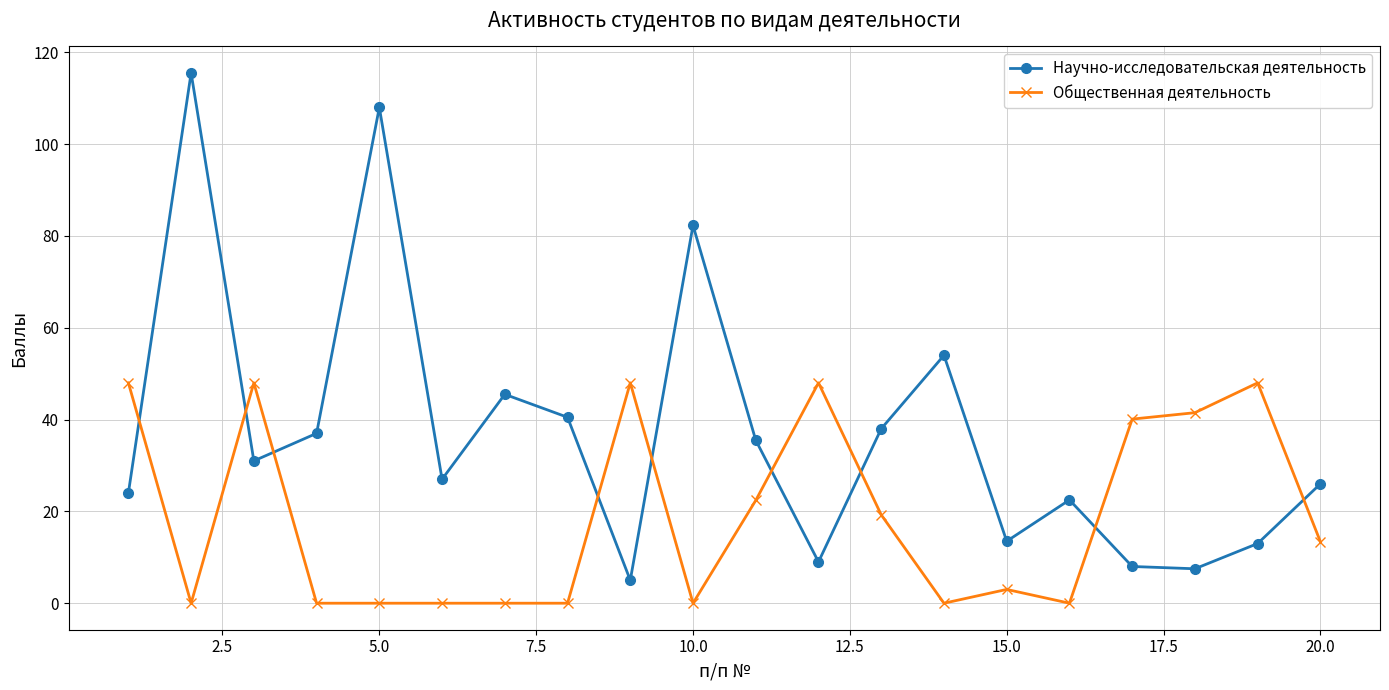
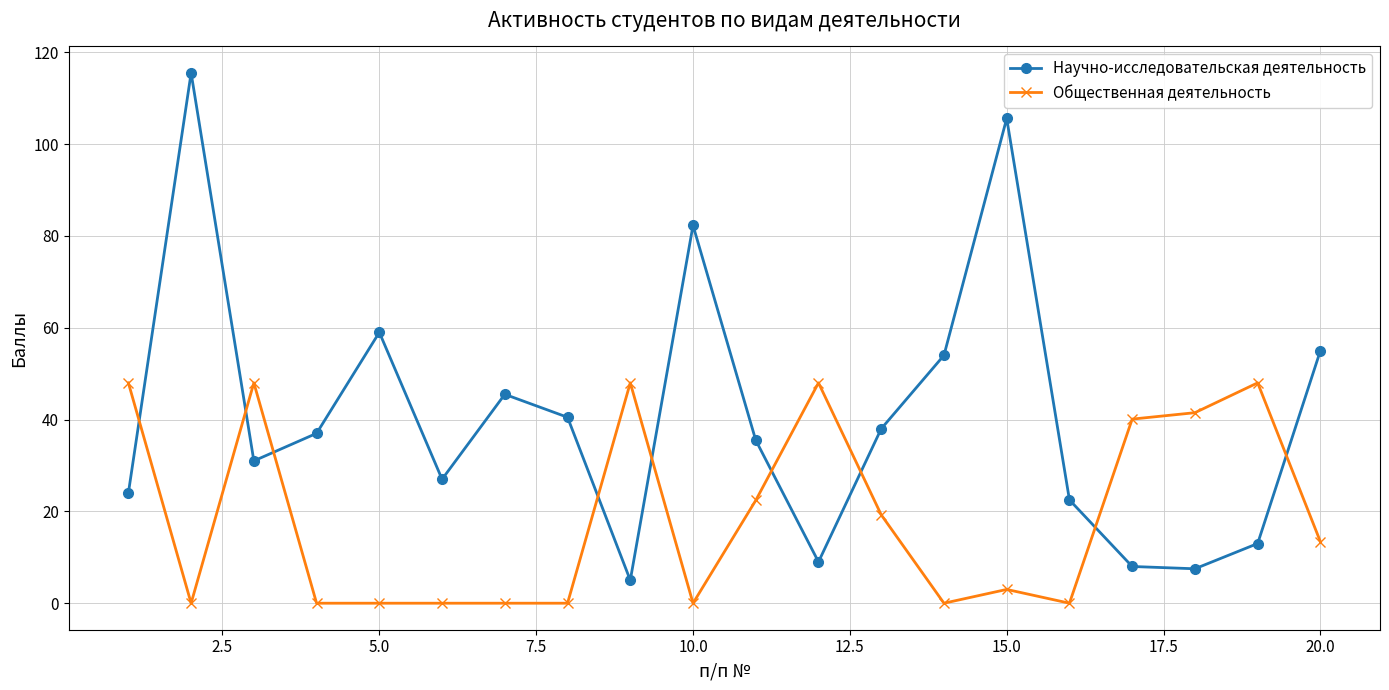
Научно-исследовательская деятельность, 5.0: 108 -> 59
Научно-исследовательская деятельность, 15.0: 14 -> 106
Научно-исследовательская деятельность, 20.0: 26 -> 55
